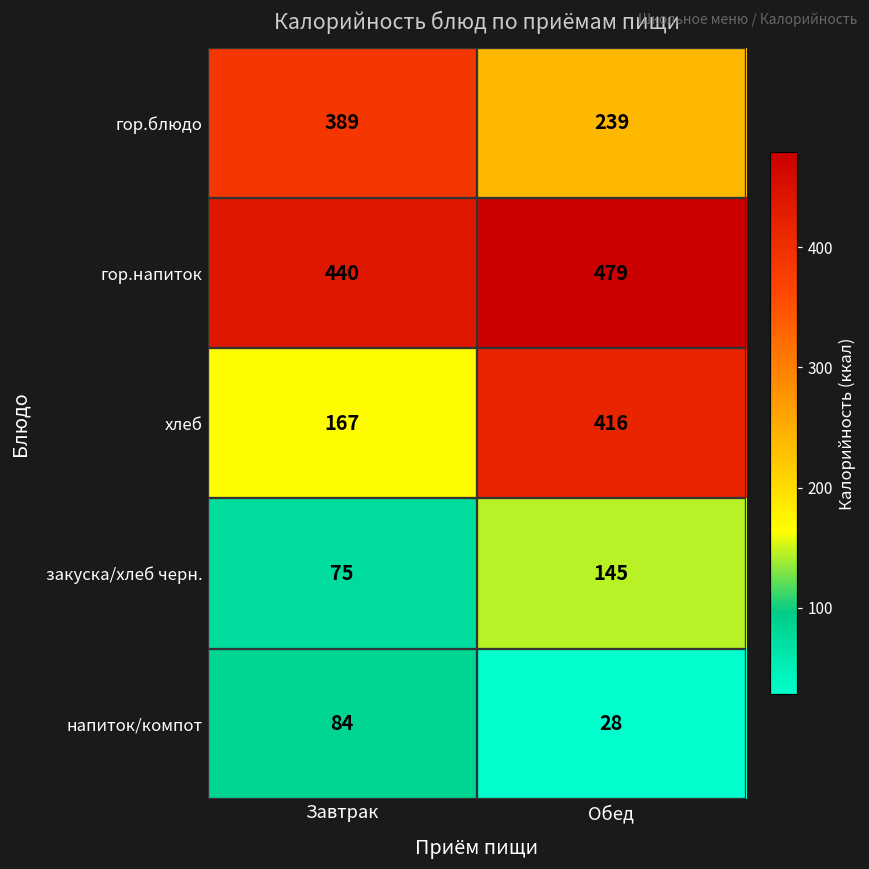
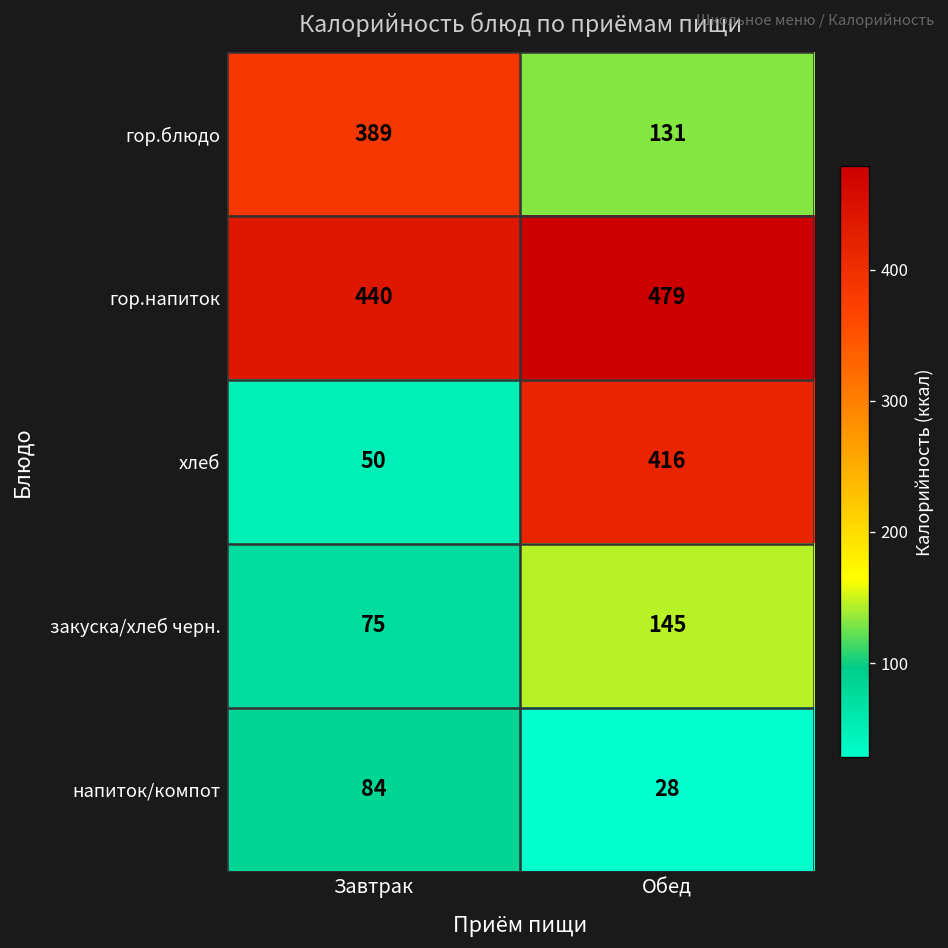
гор.блюдо, Обед: 239 -> 131
хлеб, Завтрак: 167 -> 50
